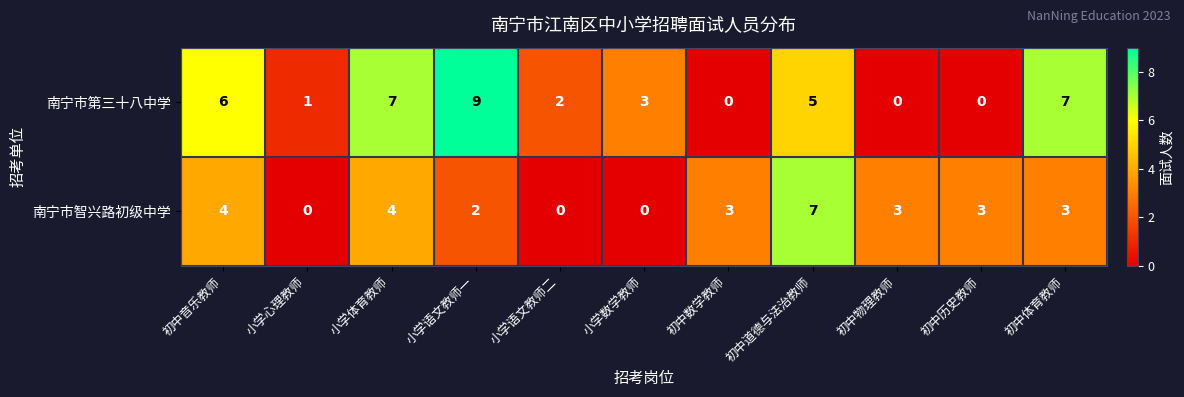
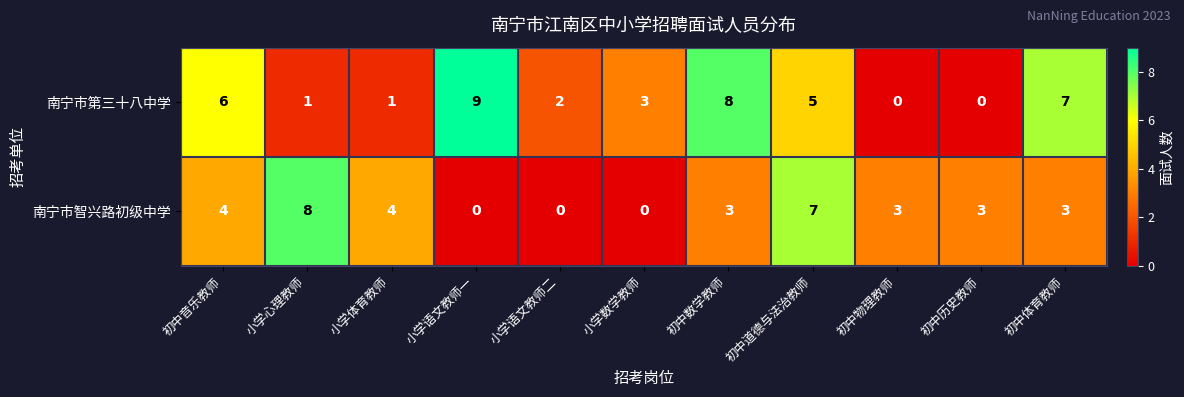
南宁市第三十八中学, 小学体育教师: 7 -> 1
南宁市第三十八中学, 初中数学教师: 0 -> 8
南宁市智兴路初级中学, 小学心理教师: 0 -> 8
南宁市智兴路初级中学, 小学语文教师一: 2 -> 0
